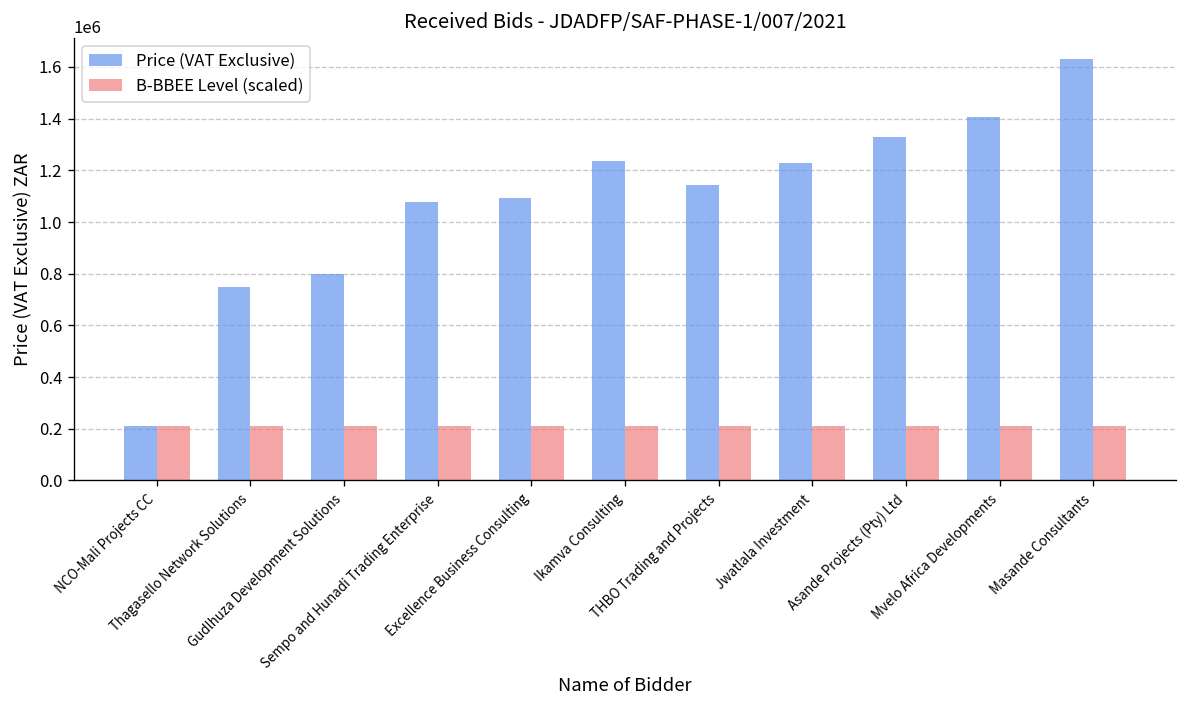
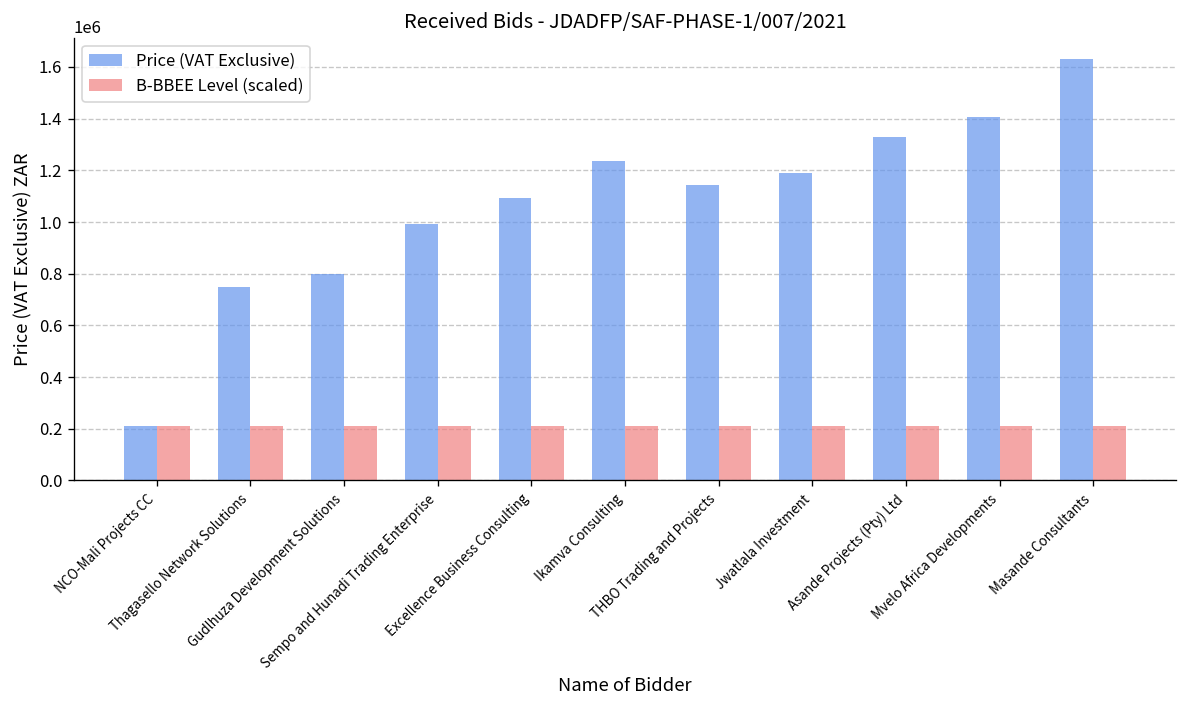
Price (VAT Exclusive), Sempo and Hunadi Trading Enterprise: 1080000 -> 990000
Price (VAT Exclusive), Jwatlala Investment: 1230000 -> 1190000
